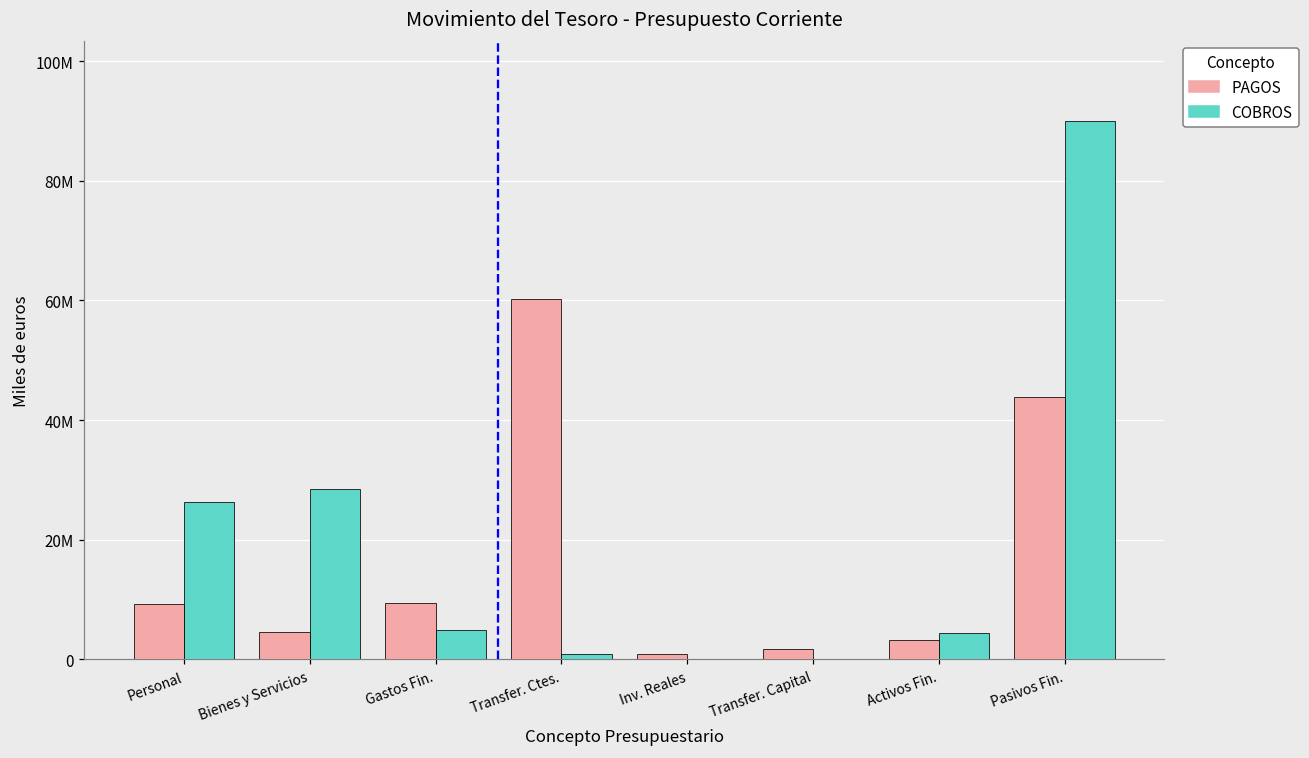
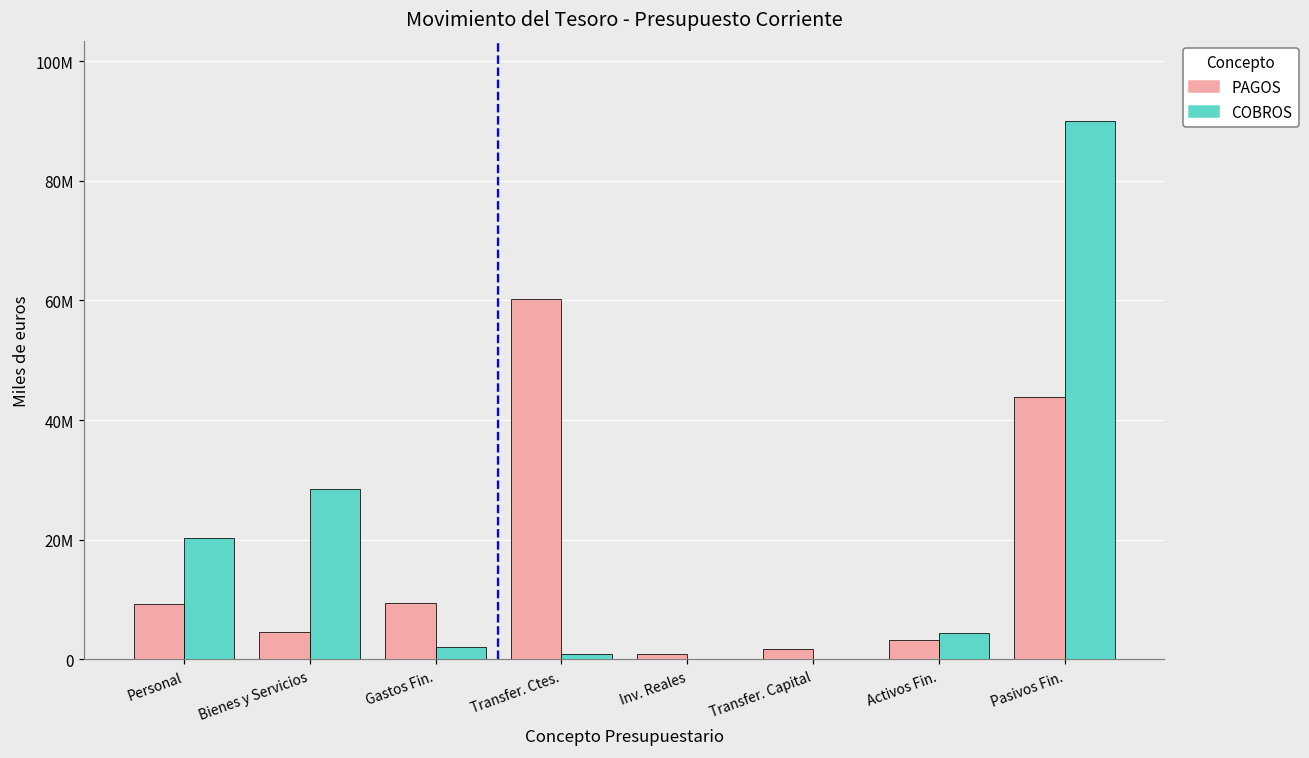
COBROS, Personal: 26000000 -> 20000000
COBROS, Gastos Fin.: 5000000 -> 2000000
